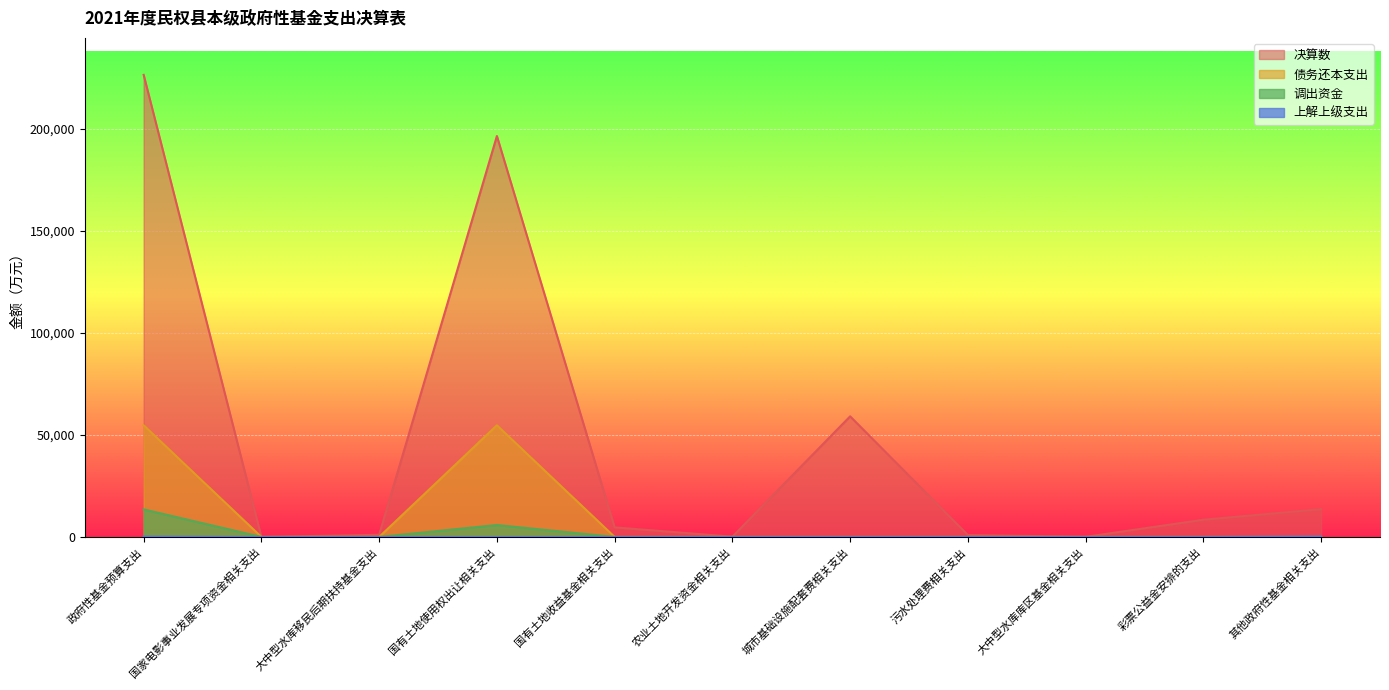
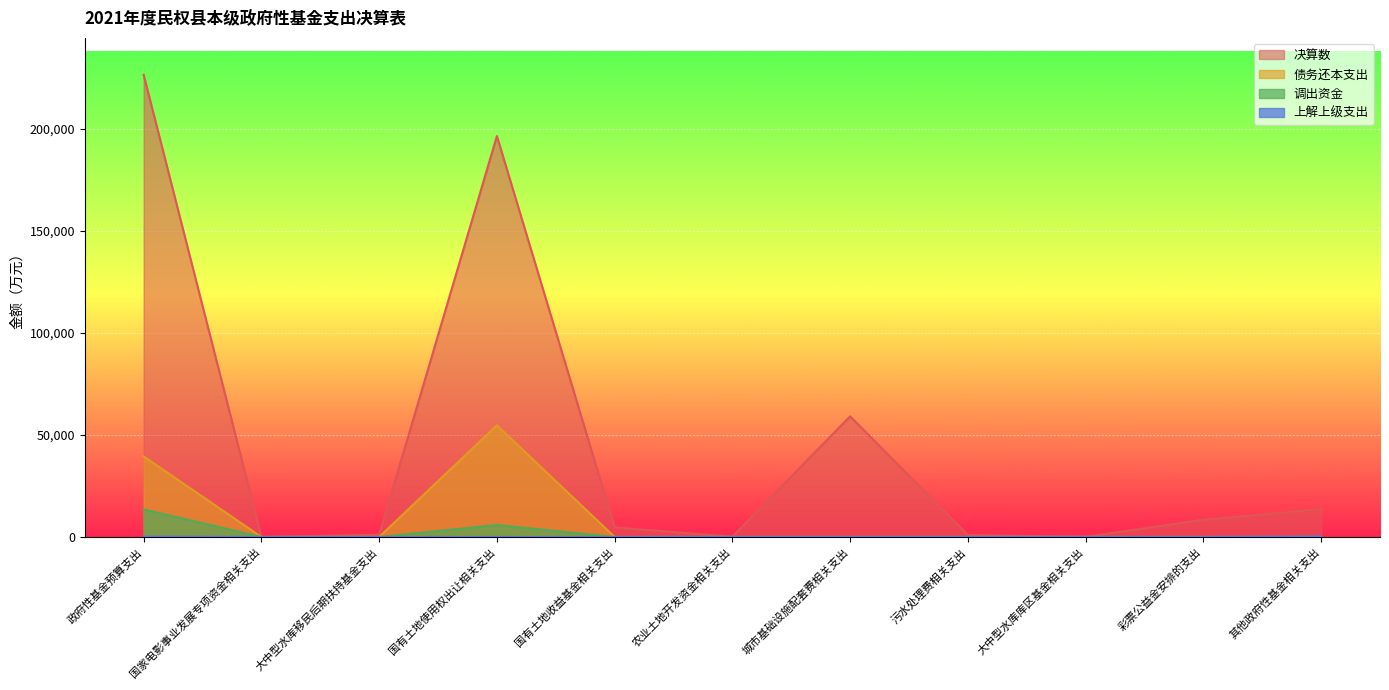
债务还本支出, 政府性基金预算支出: 55,000 -> 39,000
